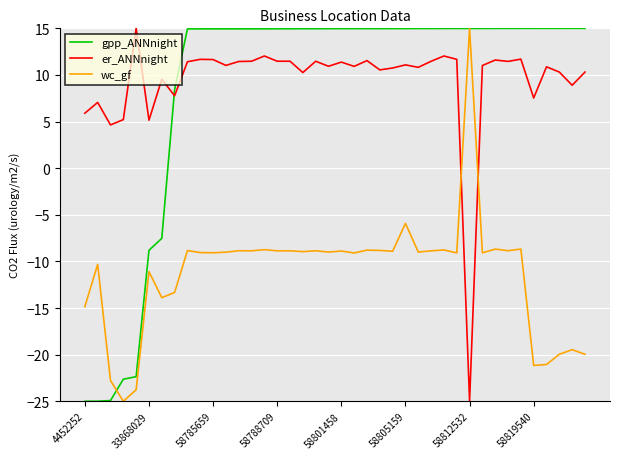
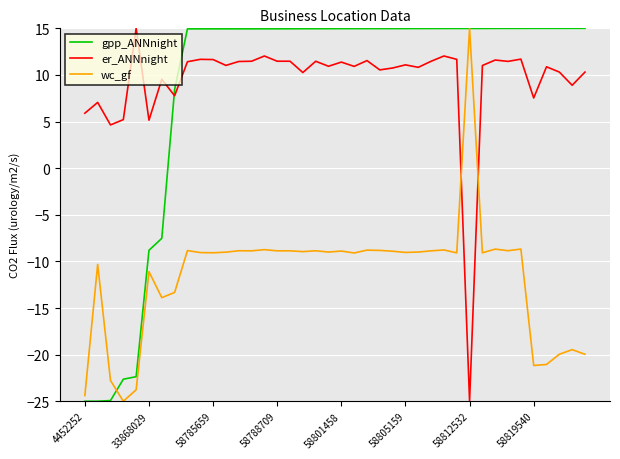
wc_gf, 4452252: -15 -> -24
wc_gf, 58805159: -6 -> -9
